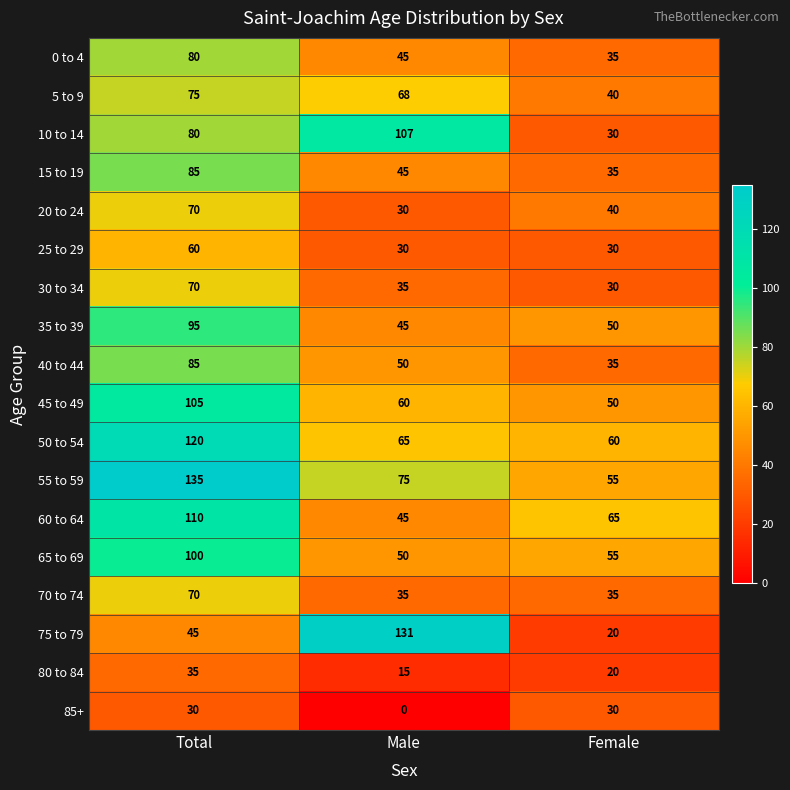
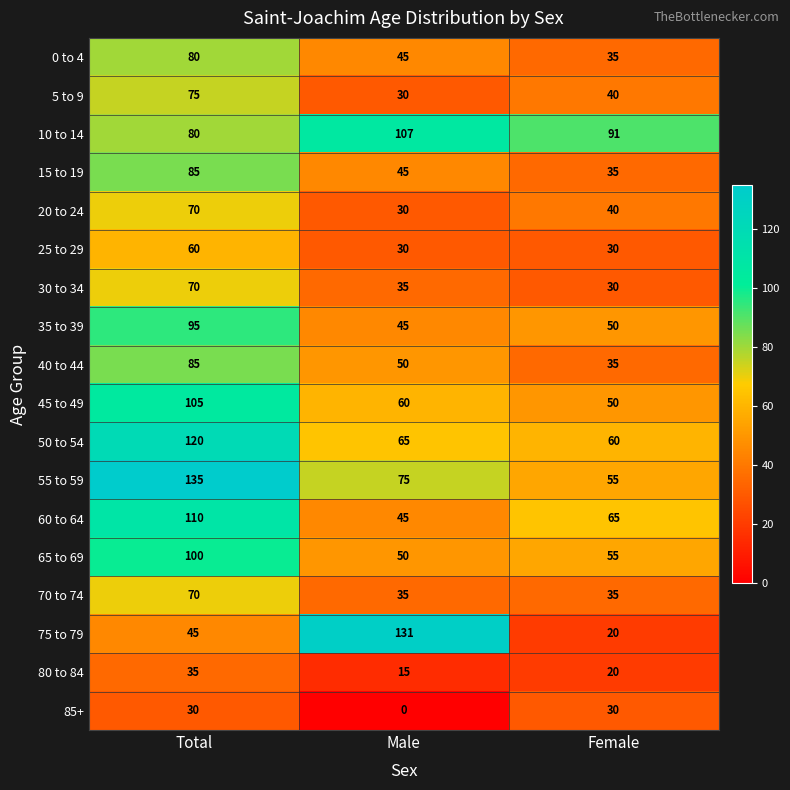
5 to 9, Male: 68 -> 30
10 to 14, Female: 30 -> 91
